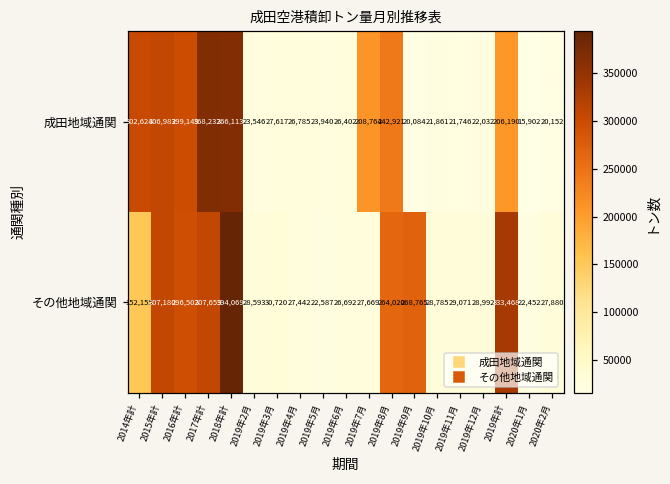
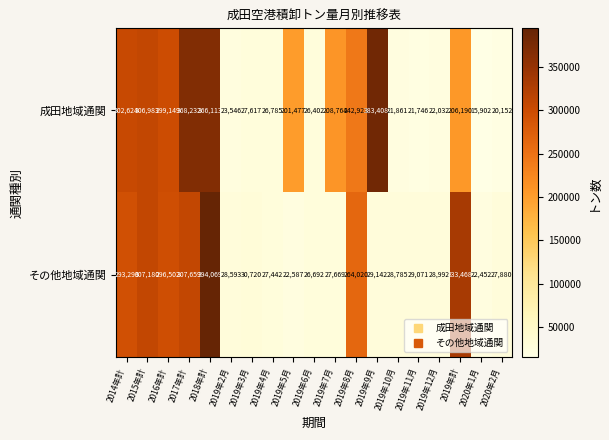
成田地域通関, 2019年5月: 23,940 -> 201,477
成田地域通関, 2019年9月: 20,084 -> 383,408
その他地域通関, 2014年計: 152,155 -> 293,296
その他地域通関, 2019年9月: 268,765 -> 29,142
